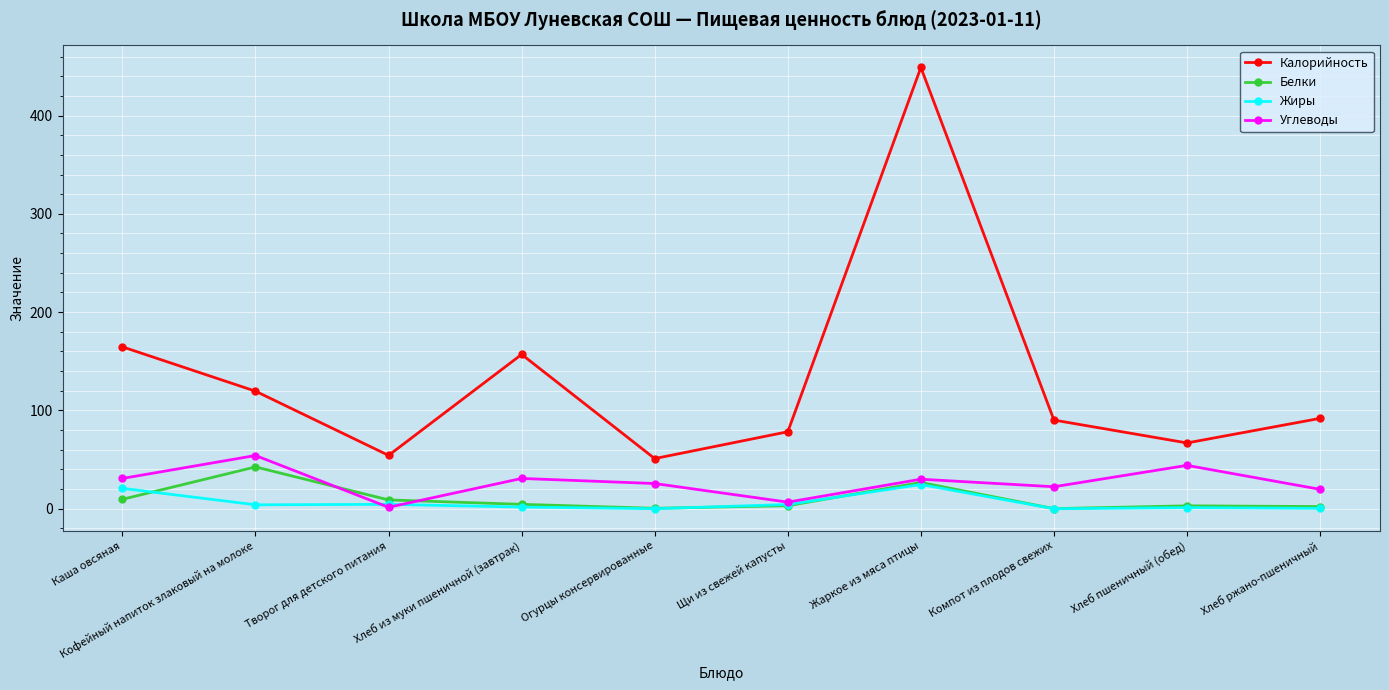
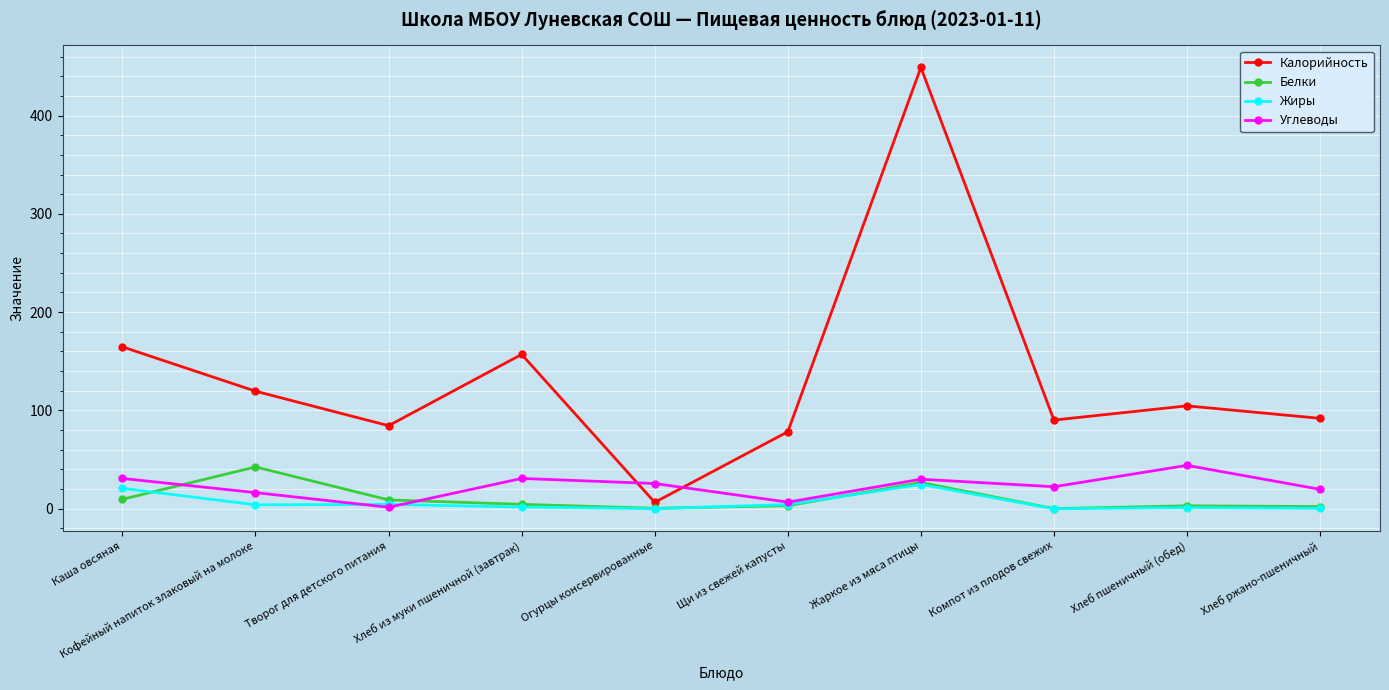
Углеводы, Кофейный напиток злаковый на молоке: 50 -> 20
Калорийность, Творог для детского питания: 50 -> 80
Калорийность, Огурцы консервированные: 50 -> 10
Калорийность, Хлеб пшеничный (обед): 70 -> 100
